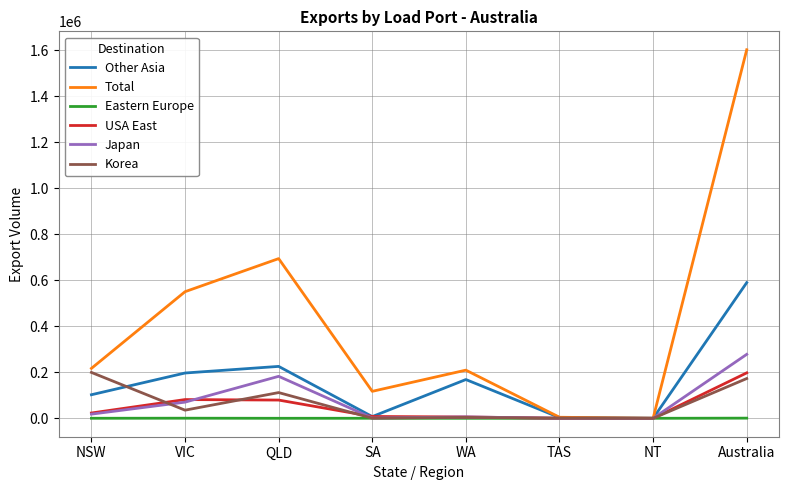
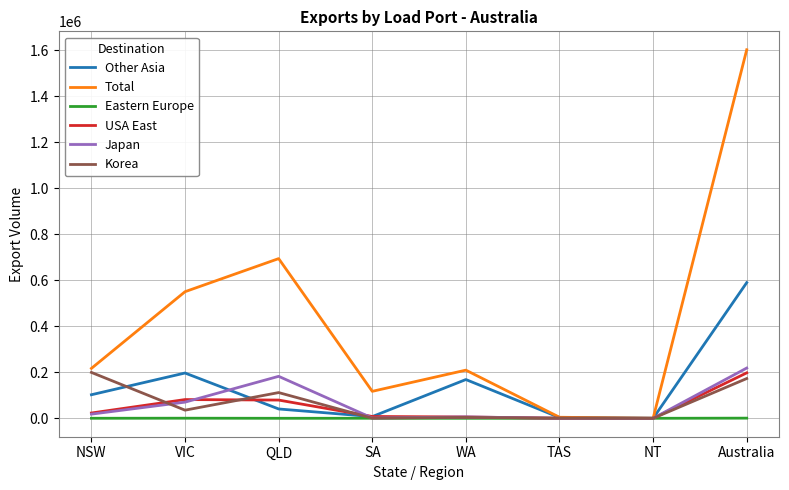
Other Asia, QLD: 230000 -> 40000
Japan, Australia: 280000 -> 220000
